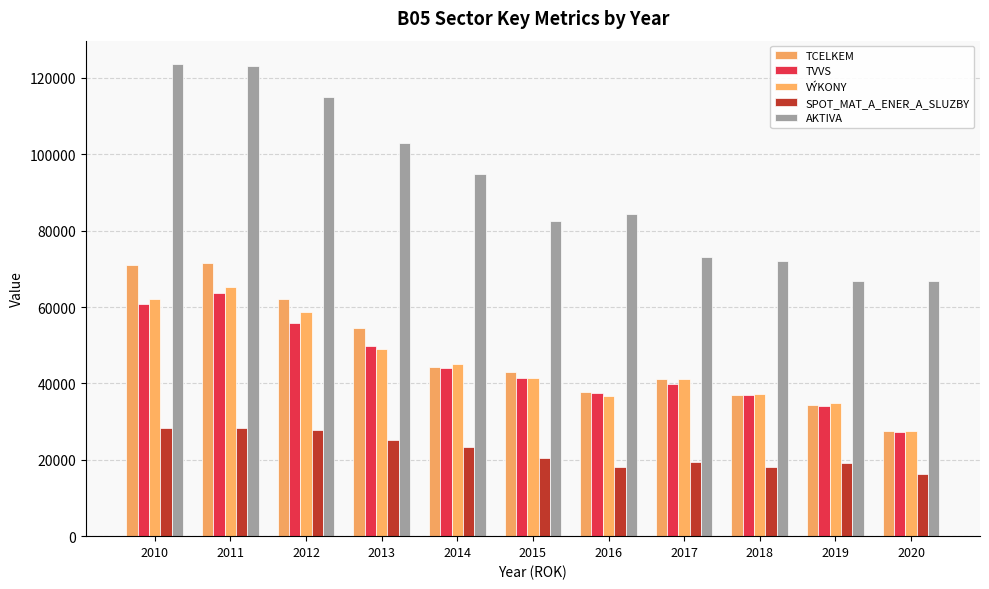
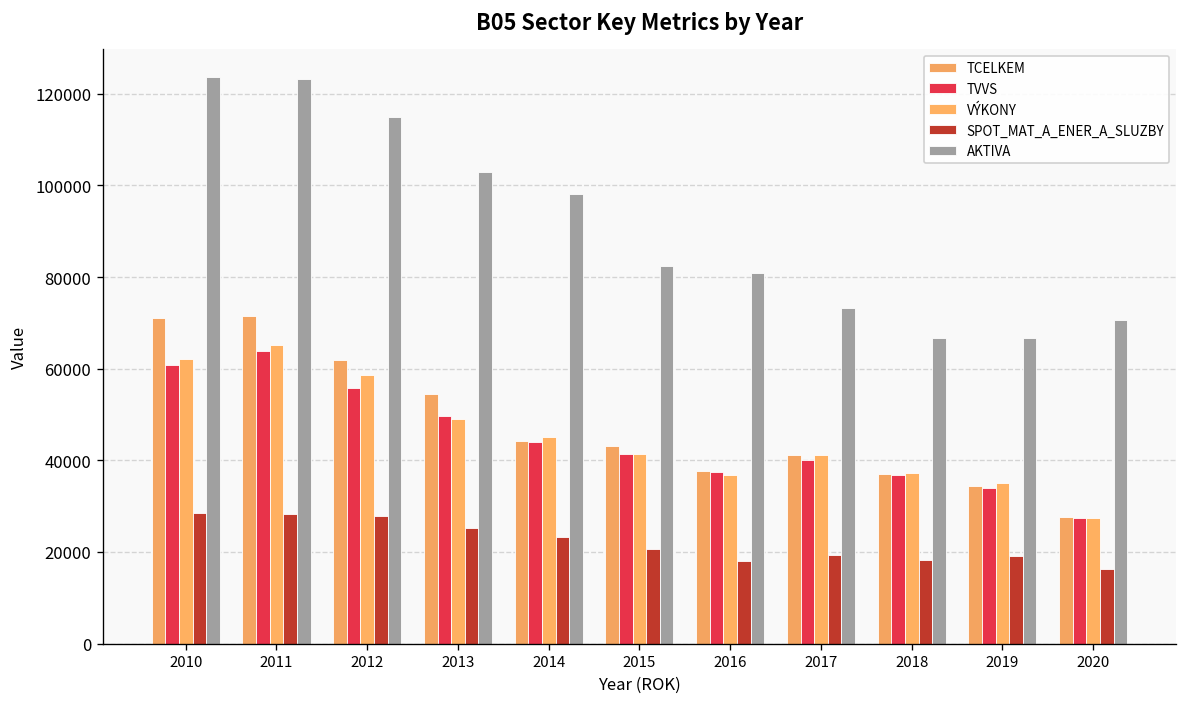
AKTIVA, 2014: 95000 -> 98000
AKTIVA, 2016: 84000 -> 81000
AKTIVA, 2018: 72000 -> 67000
AKTIVA, 2020: 67000 -> 71000
